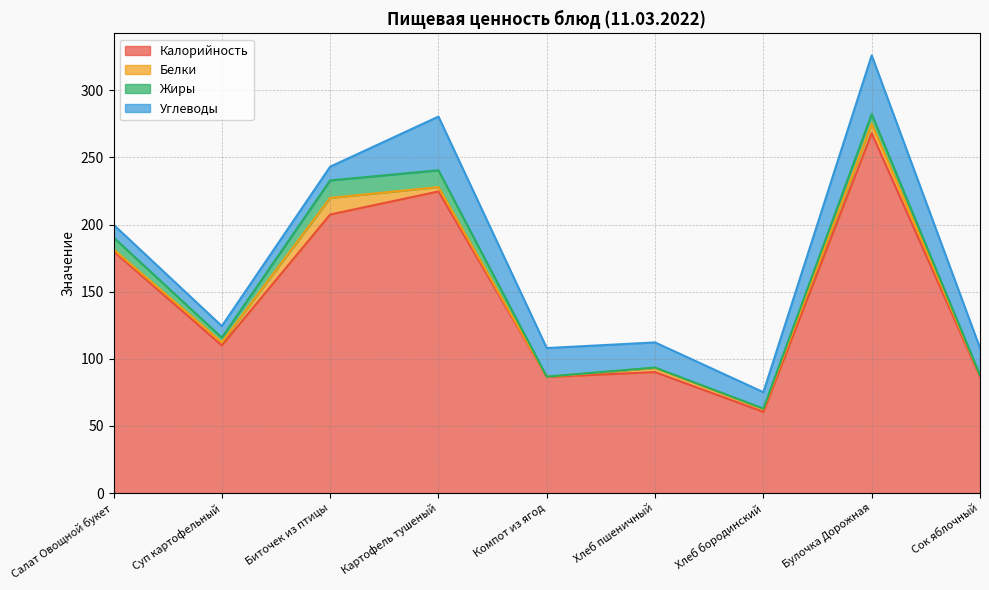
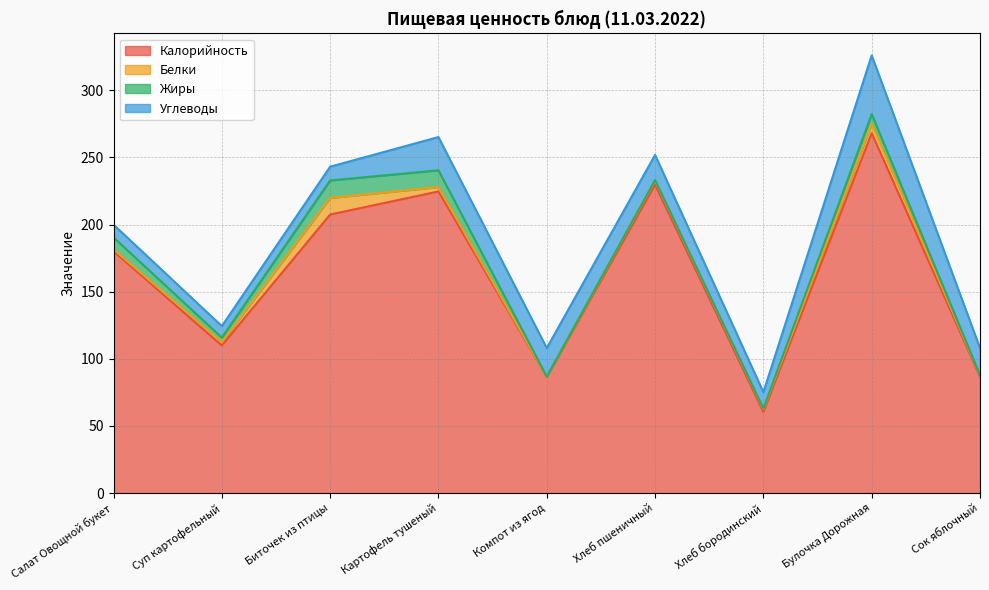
Углеводы, Картофель тушеный: 40 -> 25
Калорийность, Хлеб пшеничный: 90 -> 230
